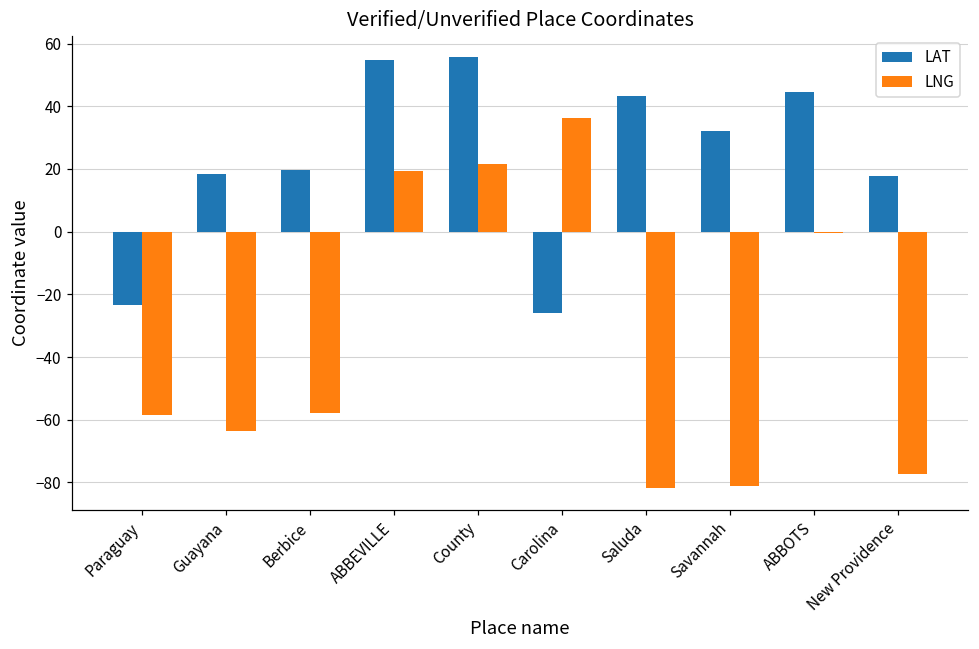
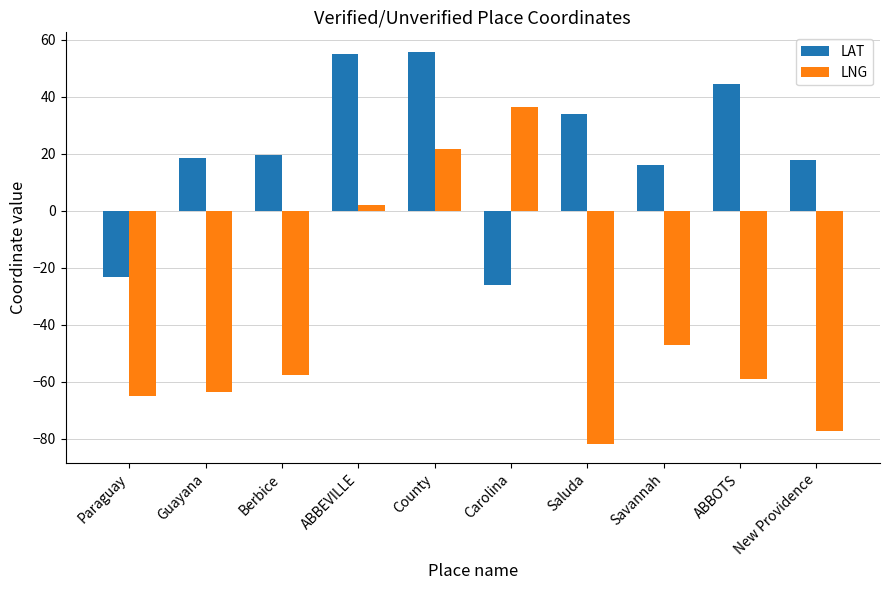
LNG, Paraguay: -58 -> -65
LNG, ABBEVILLE: 19 -> 2
LAT, Saluda: 43 -> 34
LAT, Savannah: 32 -> 16
LNG, Savannah: -81 -> -47
LNG, ABBOTS: 0 -> -59
